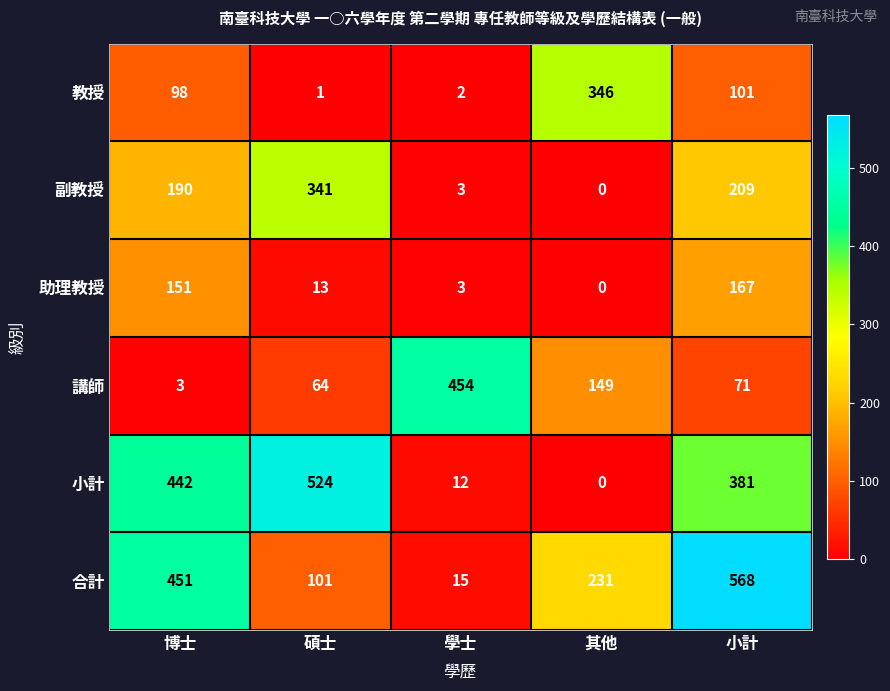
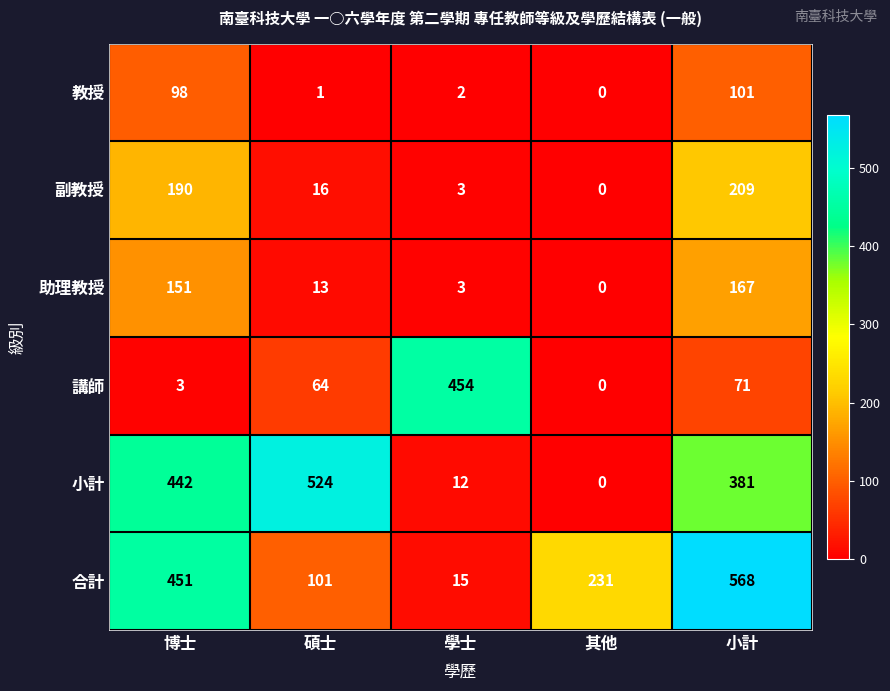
教授, 其他: 346 -> 0
副教授, 碩士: 341 -> 16
講師, 其他: 149 -> 0
